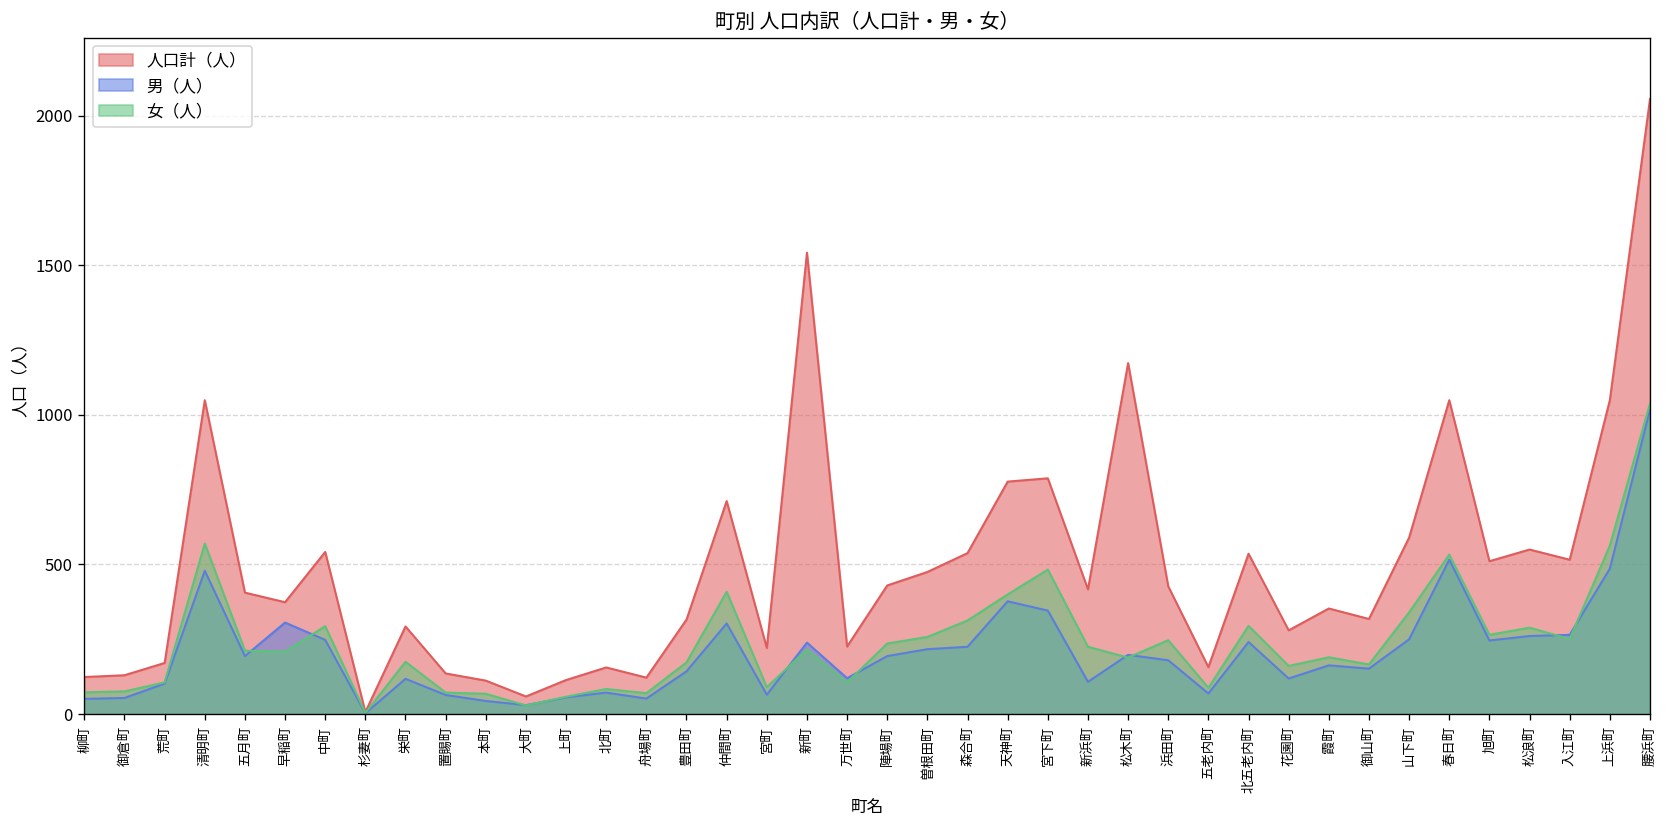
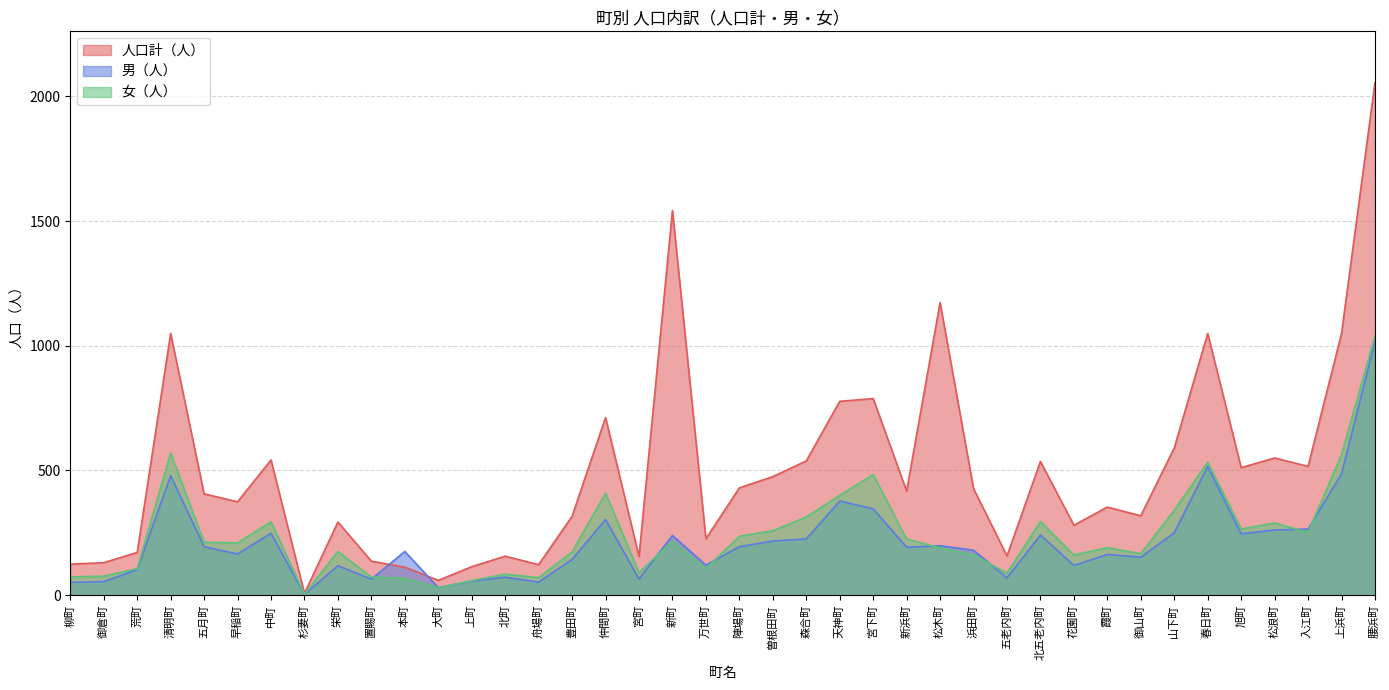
男（人）, 早稲町: 310 -> 170
男（人）, 本町: 40 -> 180
人口計（人）, 宮町: 220 -> 160
男（人）, 新浜町: 110 -> 190
女（人）, 浜田町: 250 -> 160
